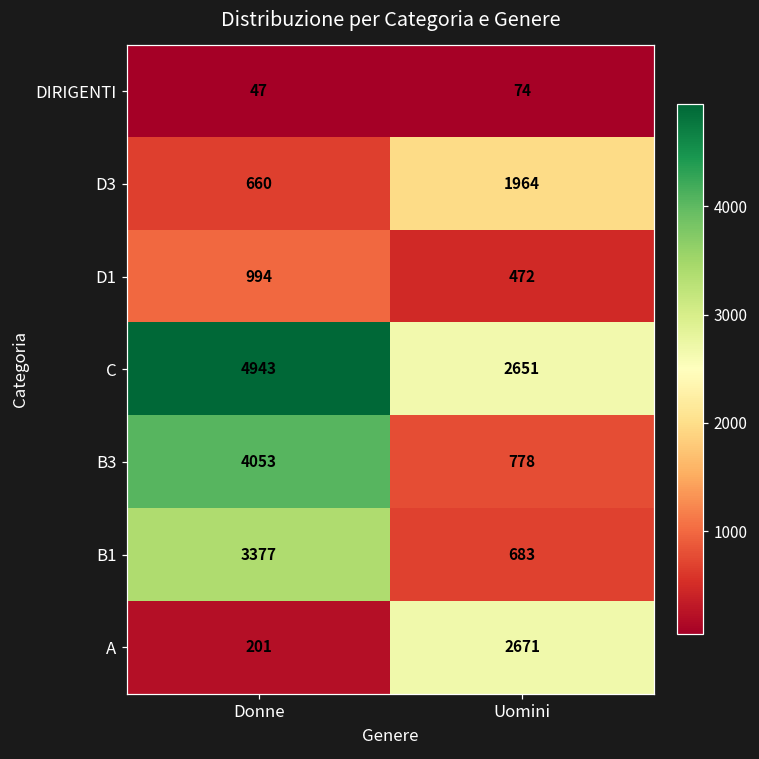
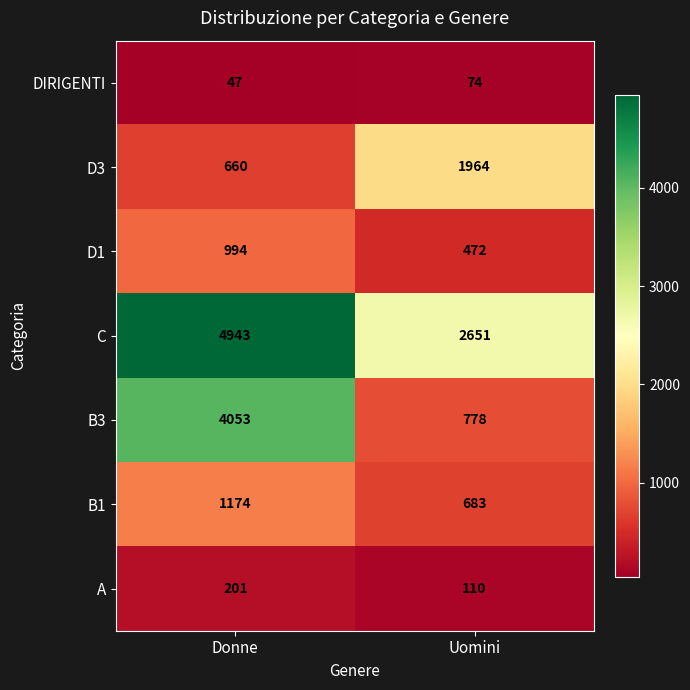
B1, Donne: 3377 -> 1174
A, Uomini: 2671 -> 110
